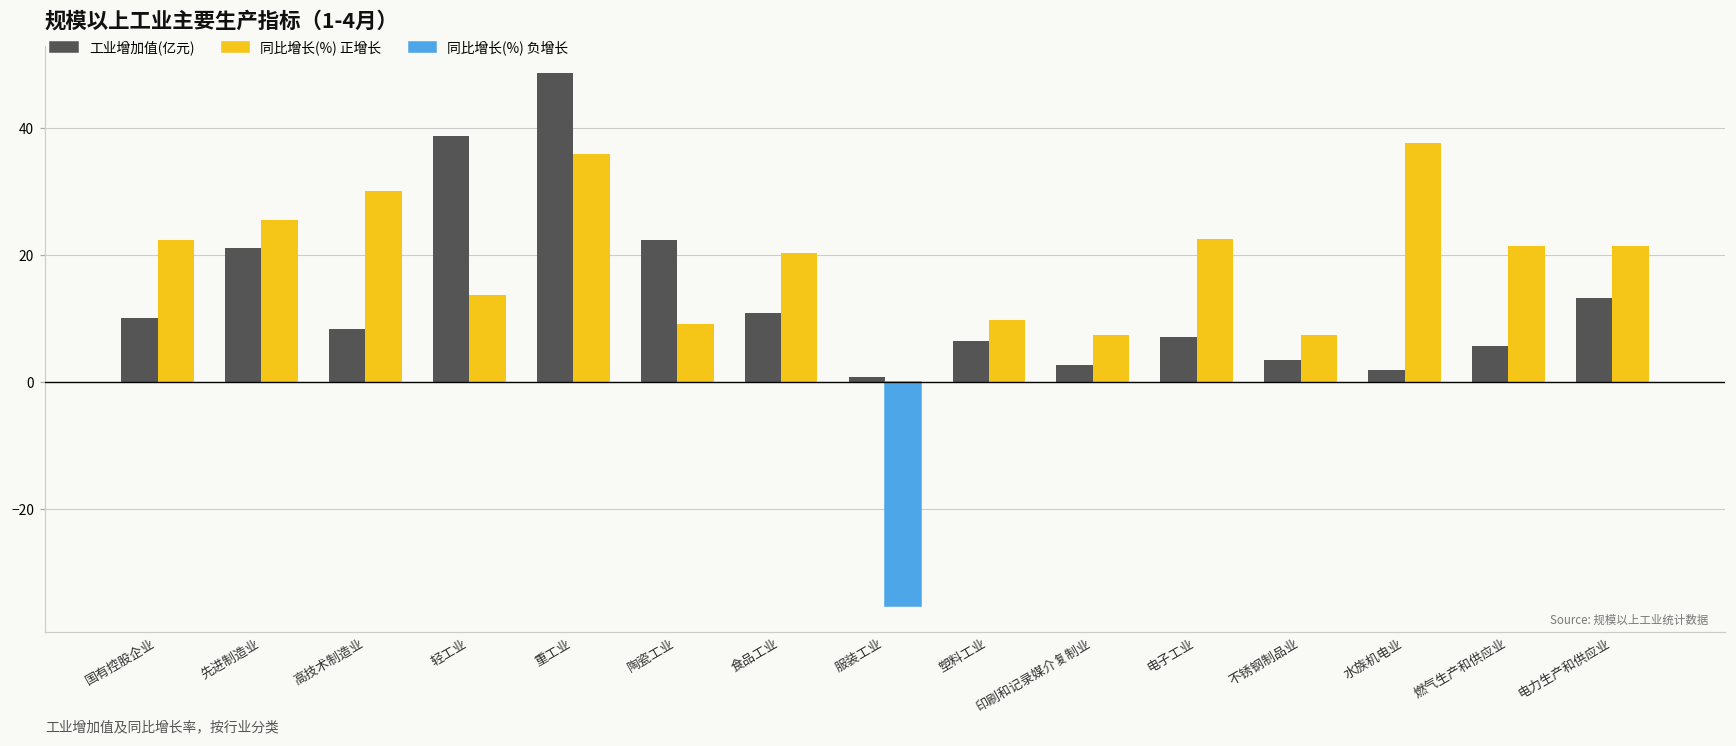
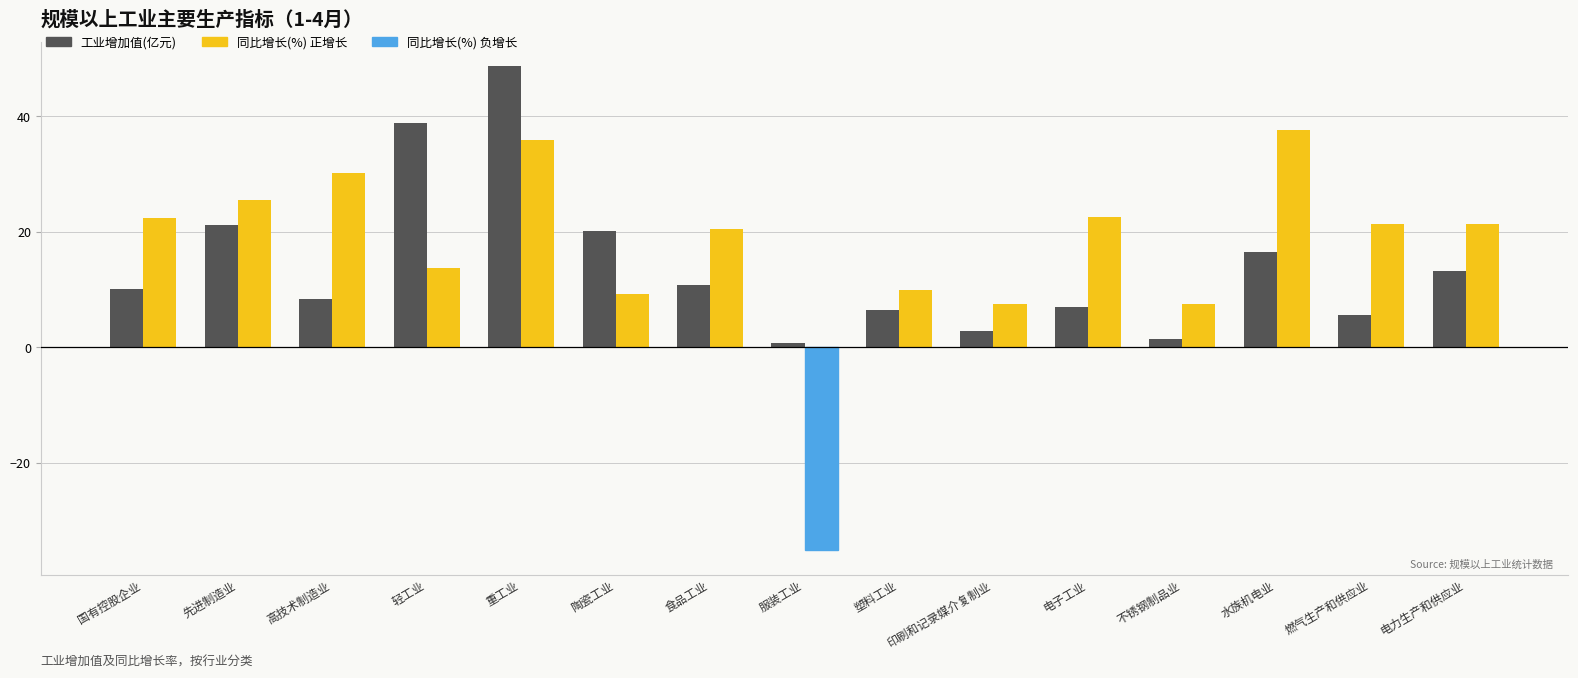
工业增加值(亿元), 陶瓷工业: 22 -> 20
工业增加值(亿元), 不锈钢制品业: 3 -> 1
工业增加值(亿元), 水族机电业: 2 -> 16
